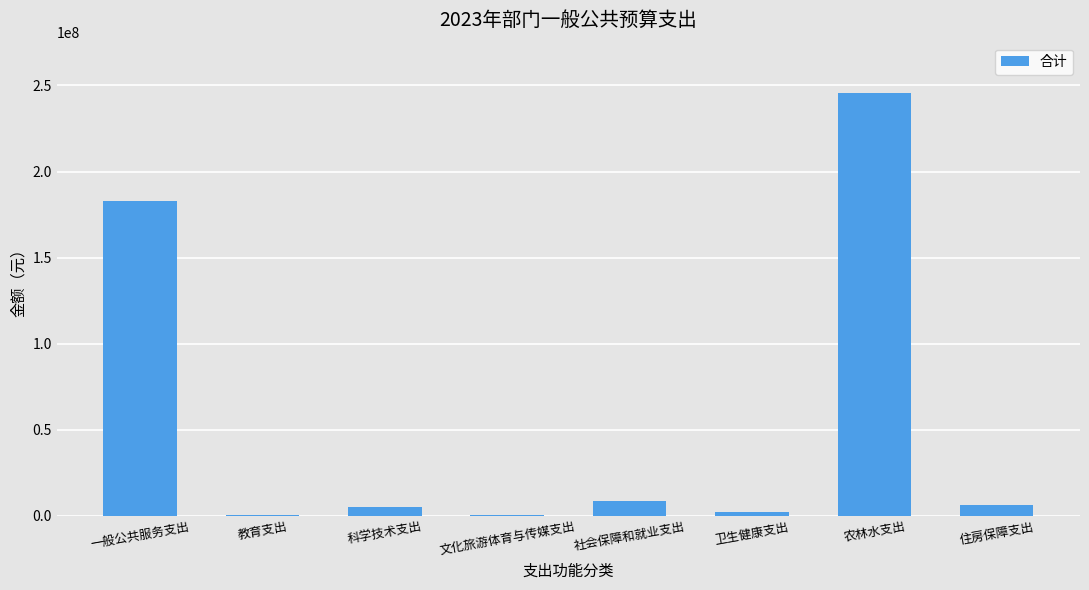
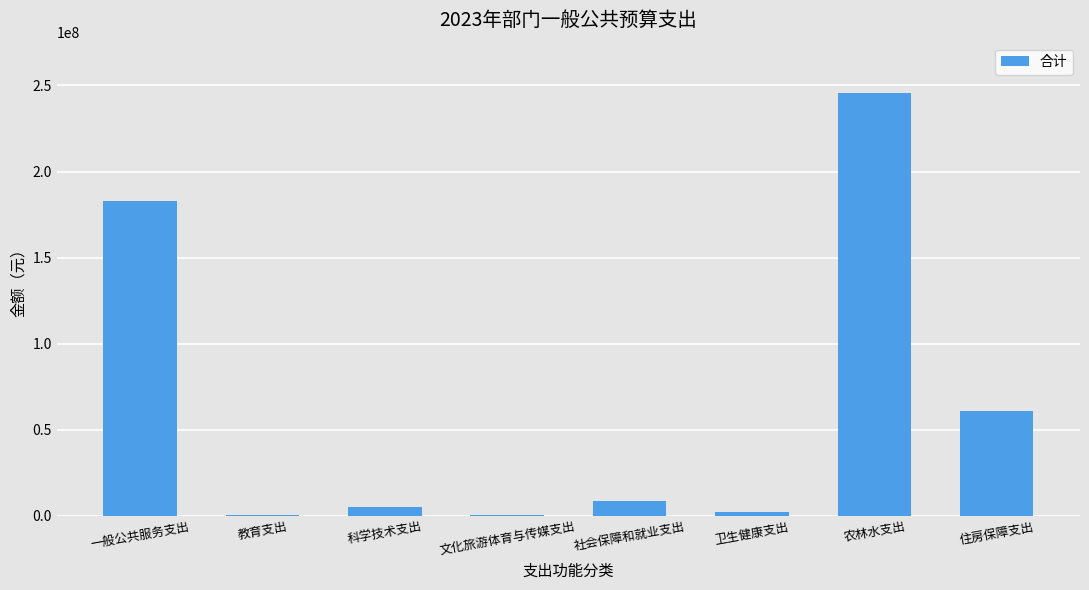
住房保障支出: 6000000 -> 61000000
